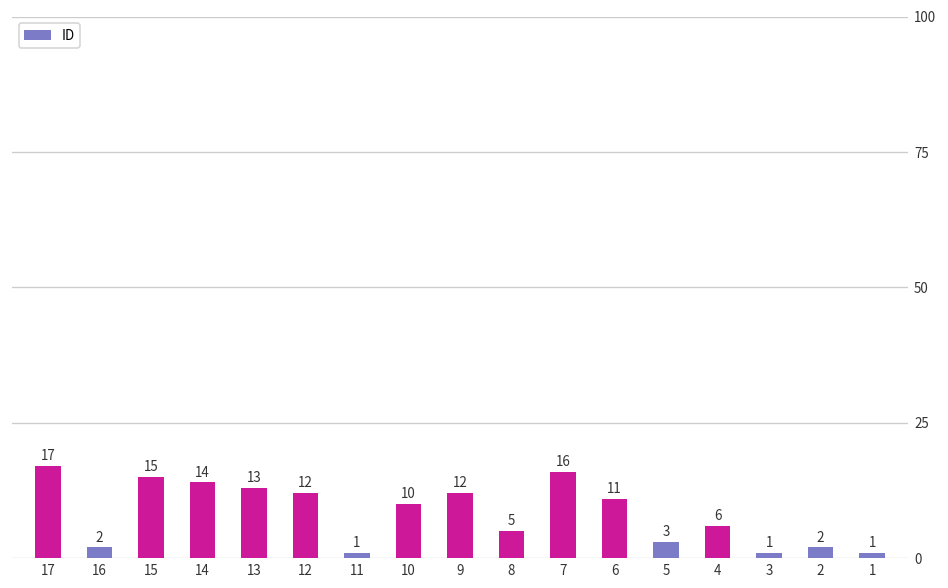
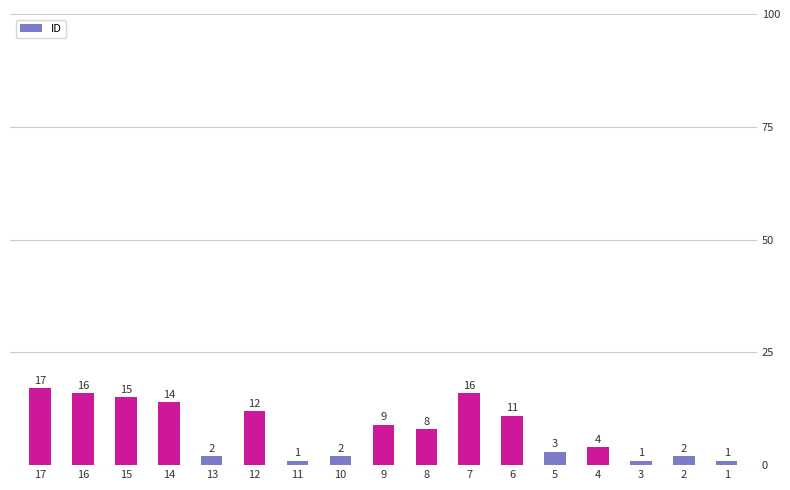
16: 2 -> 16
13: 13 -> 2
10: 10 -> 2
9: 12 -> 9
8: 5 -> 8
4: 6 -> 4
